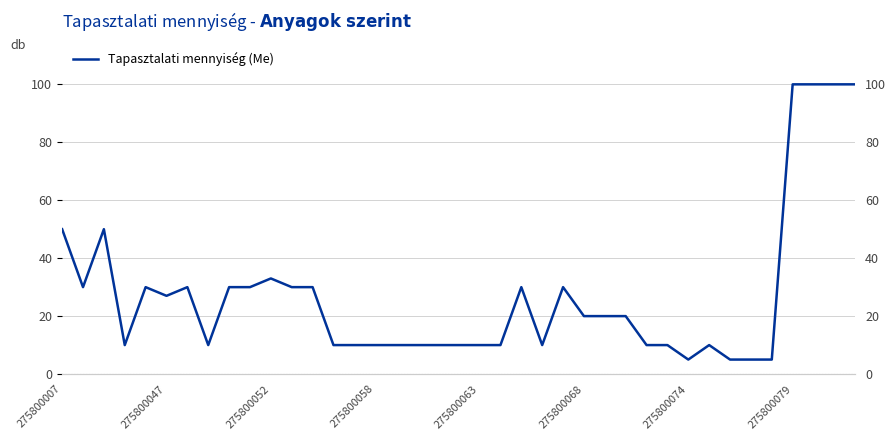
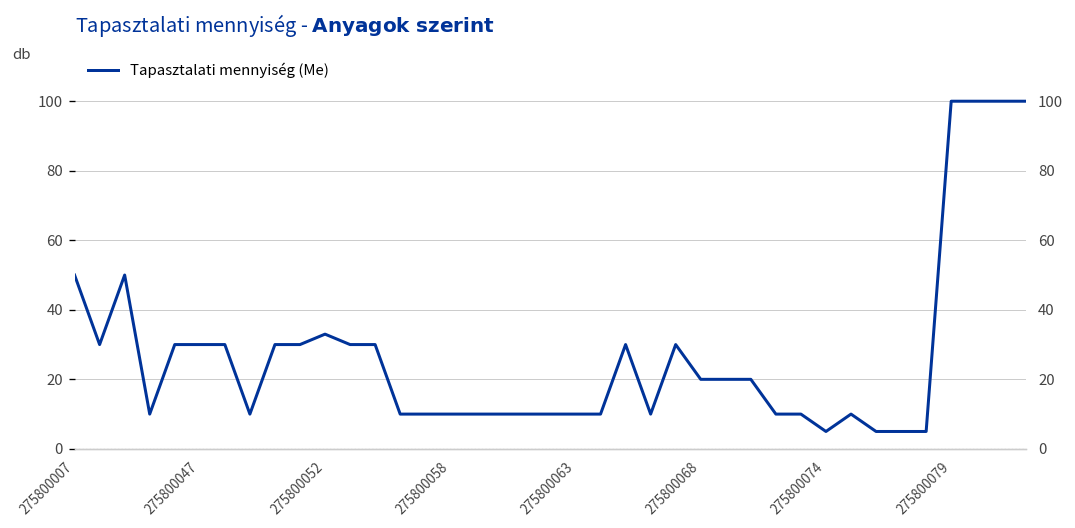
275800047: 27 -> 30
